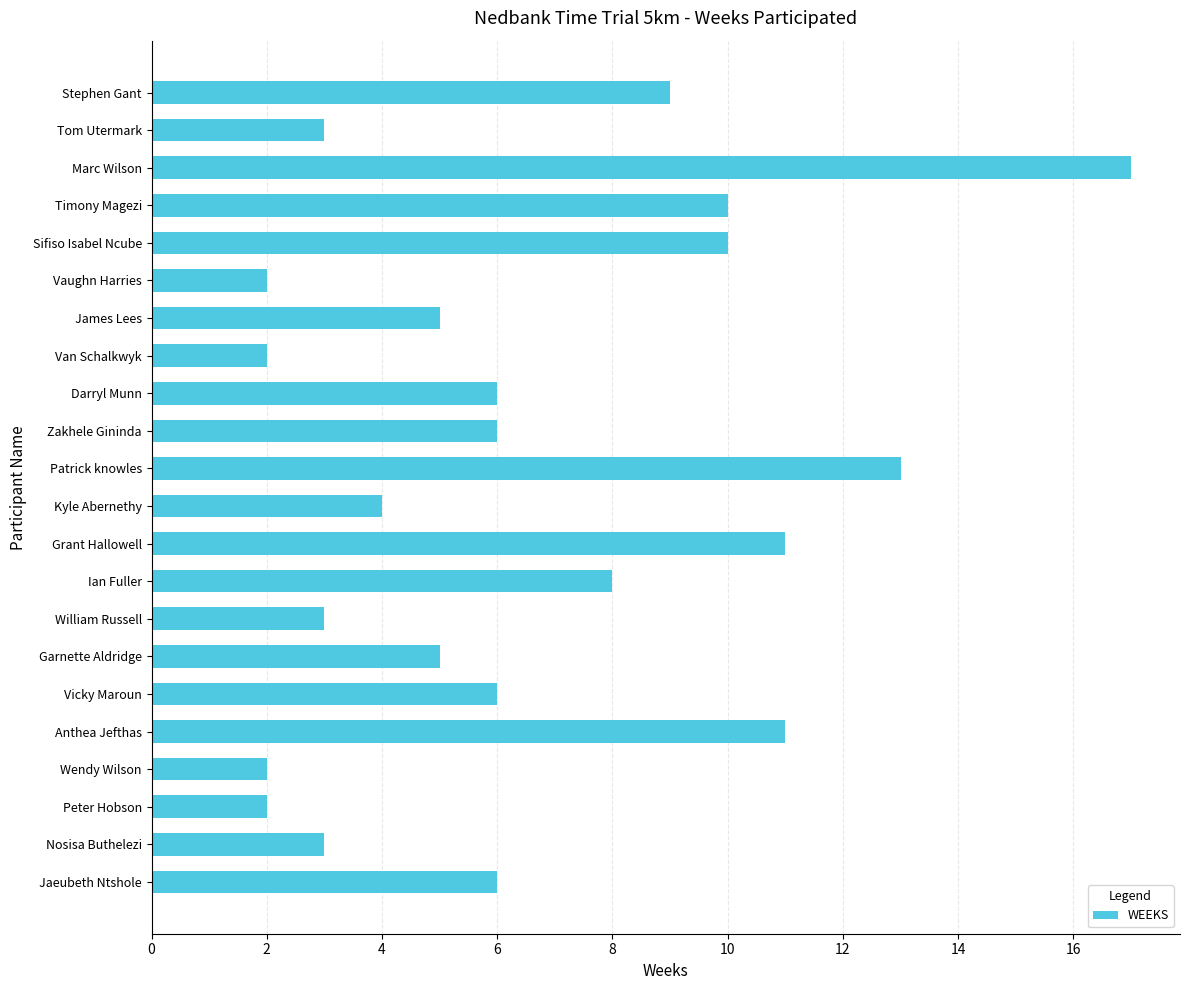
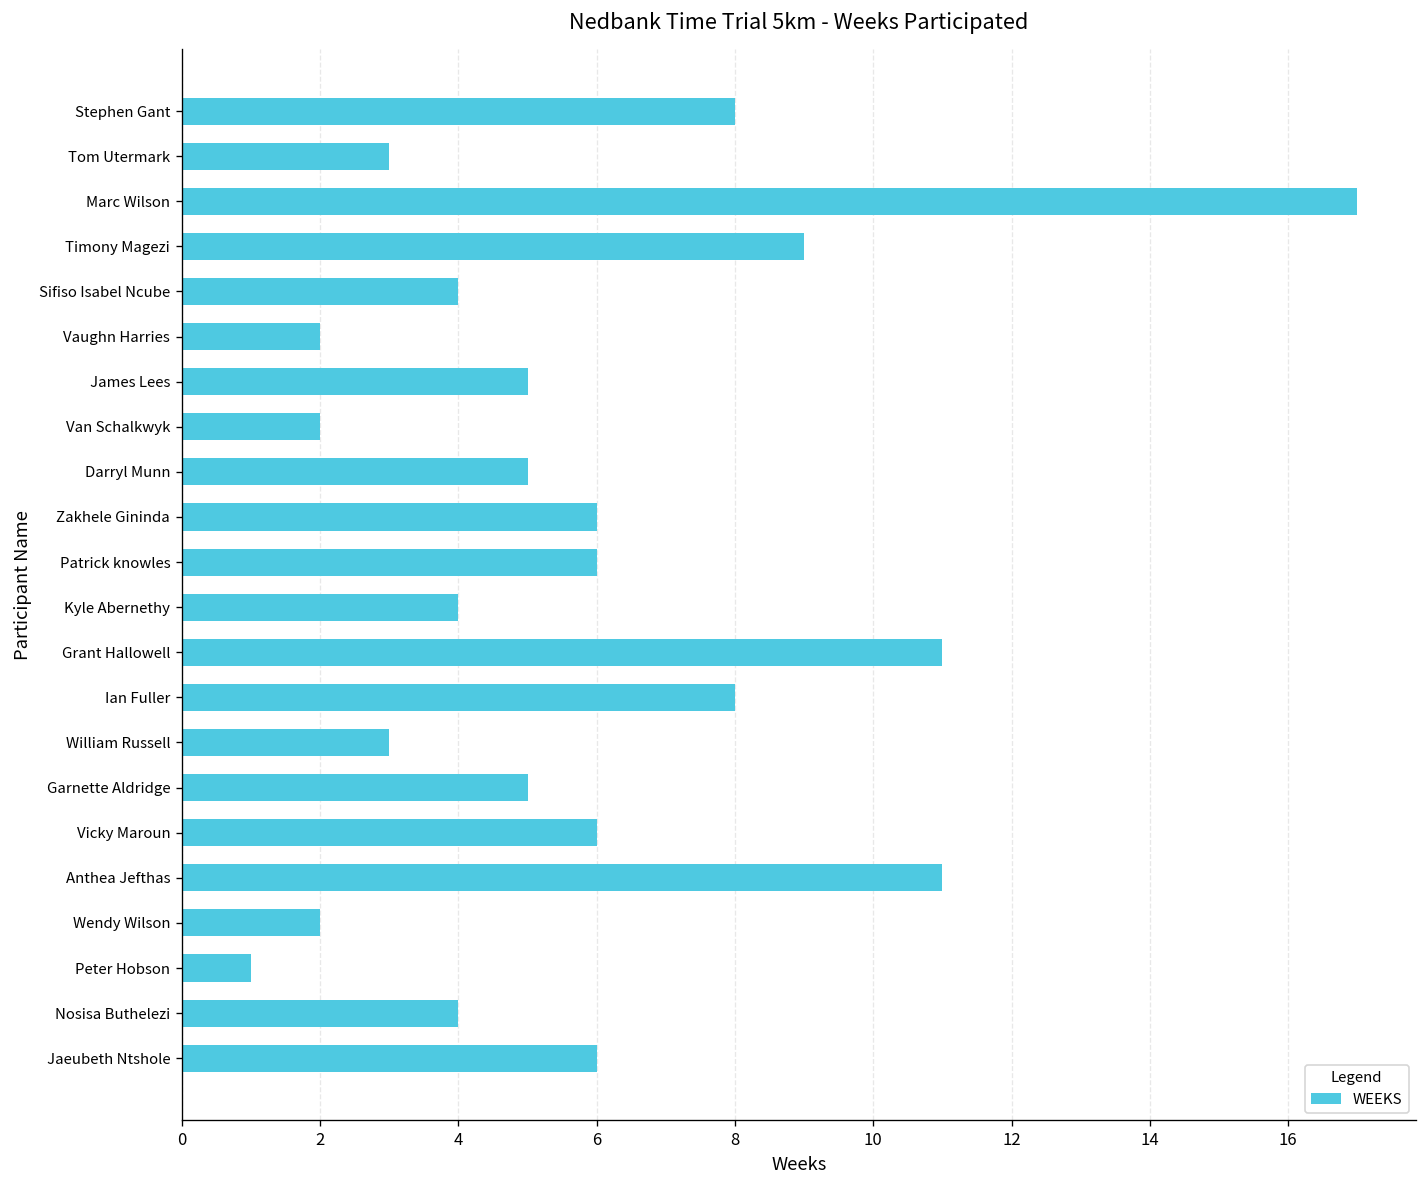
Stephen Gant: 9 -> 8
Timony Magezi: 10 -> 9
Sifiso Isabel Ncube: 10 -> 4
Darryl Munn: 6 -> 5
Patrick knowles: 13 -> 6
Peter Hobson: 2 -> 1
Nosisa Buthelezi: 3 -> 4
